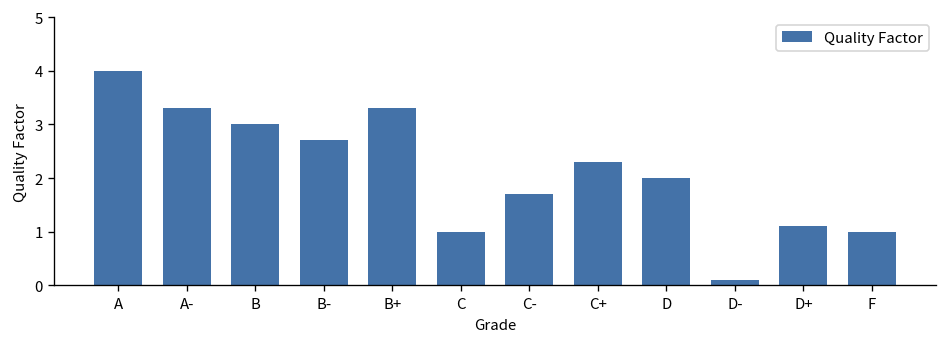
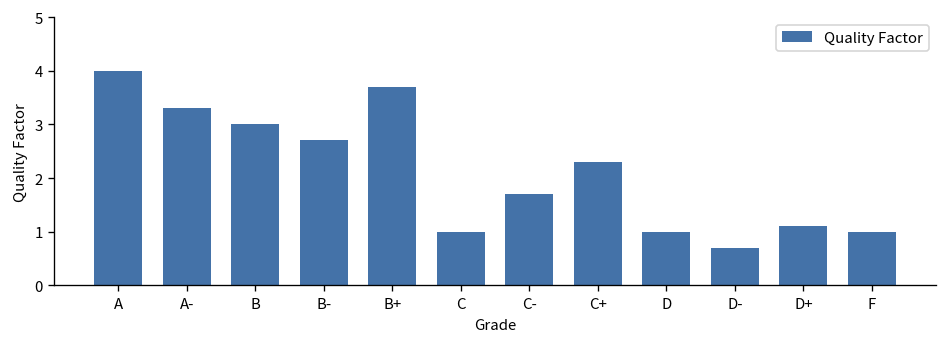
B+: 3.3 -> 3.7
D: 2 -> 1
D-: 0.1 -> 0.7
